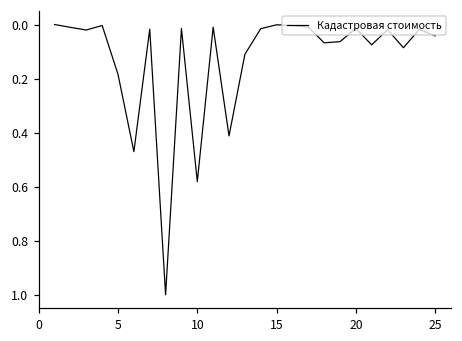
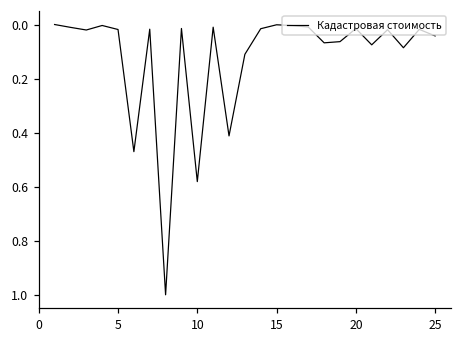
5: 0.18 -> 0.02
